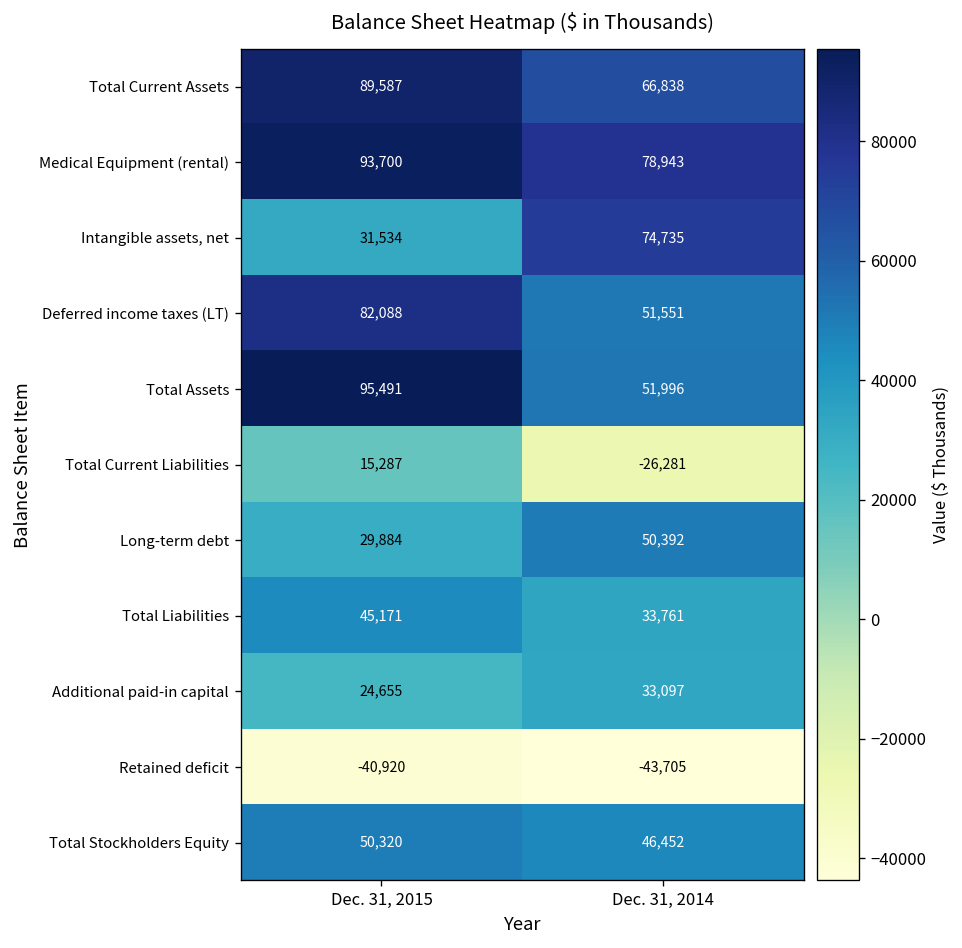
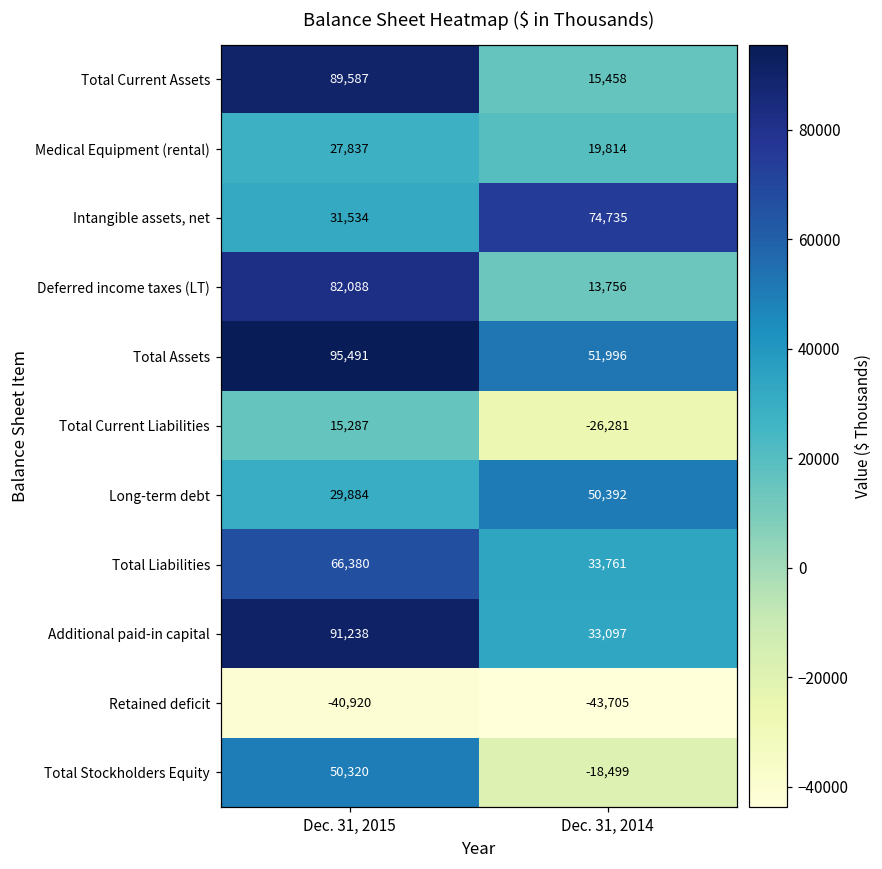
Total Current Assets, Dec. 31, 2014: 66,838 -> 15,458
Medical Equipment (rental), Dec. 31, 2015: 93,700 -> 27,837
Medical Equipment (rental), Dec. 31, 2014: 78,943 -> 19,814
Deferred income taxes (LT), Dec. 31, 2014: 51,551 -> 13,756
Total Liabilities, Dec. 31, 2015: 45,171 -> 66,380
Additional paid-in capital, Dec. 31, 2015: 24,655 -> 91,238
Total Stockholders Equity, Dec. 31, 2014: 46,452 -> -18,499
